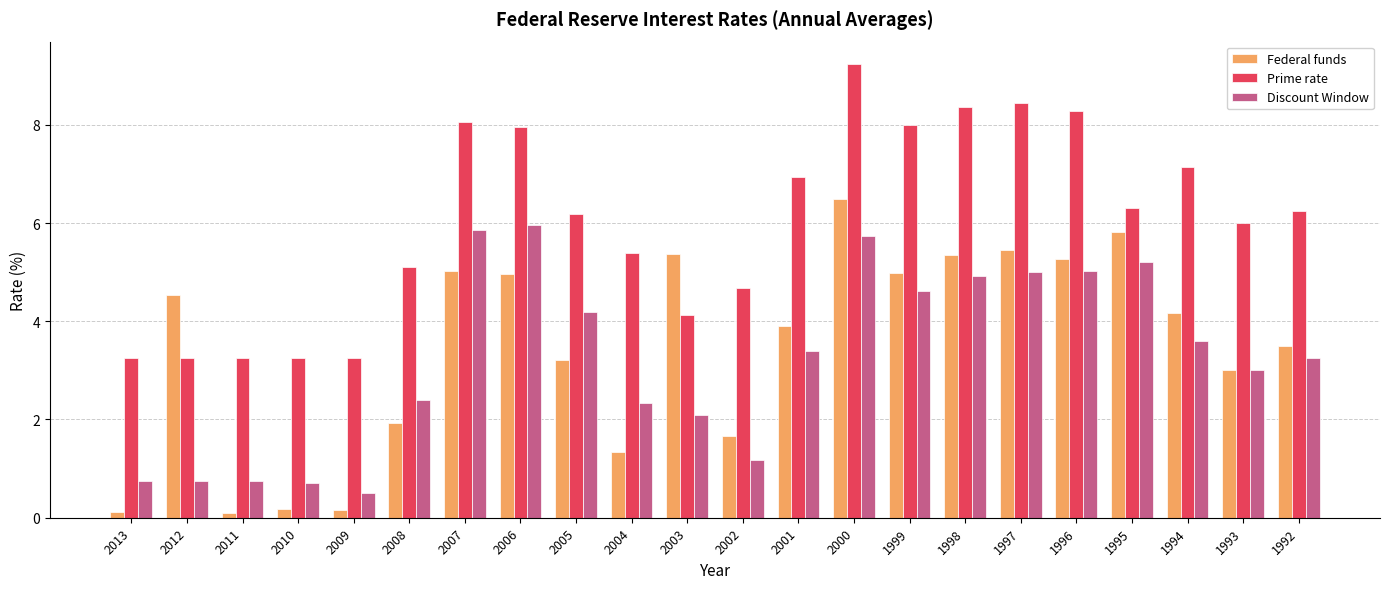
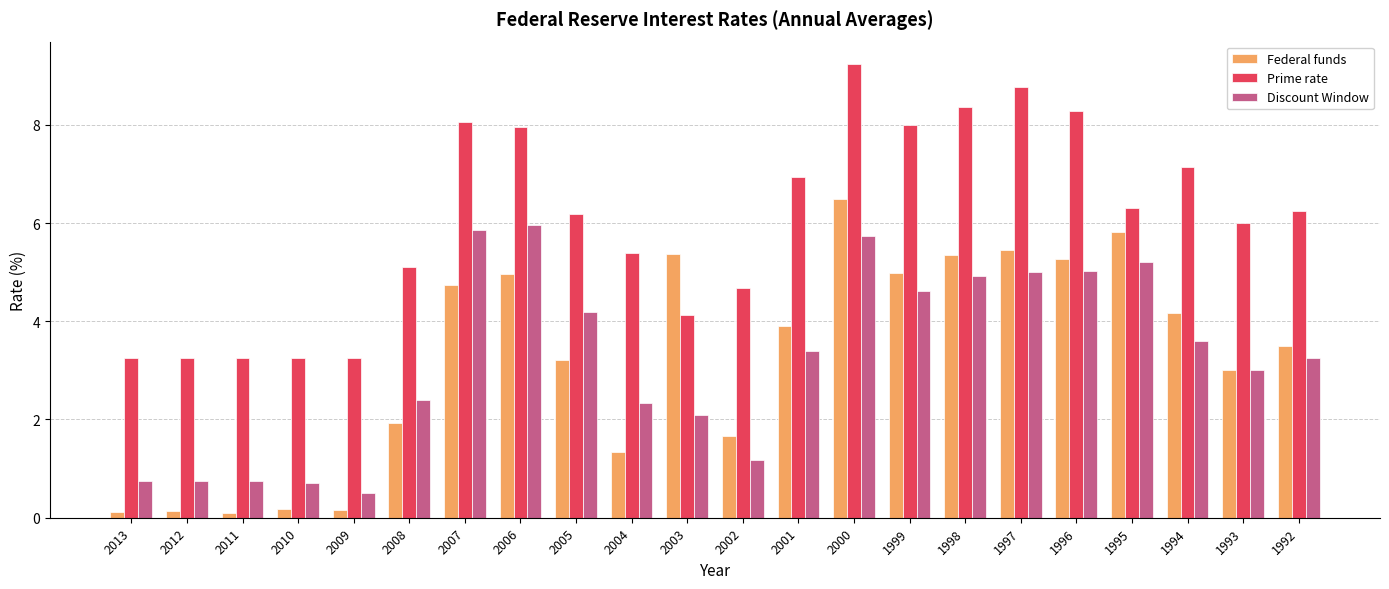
Federal funds, 2012: 4.5 -> 0.1
Federal funds, 2007: 5.0 -> 4.7
Prime rate, 1997: 8.4 -> 8.8
